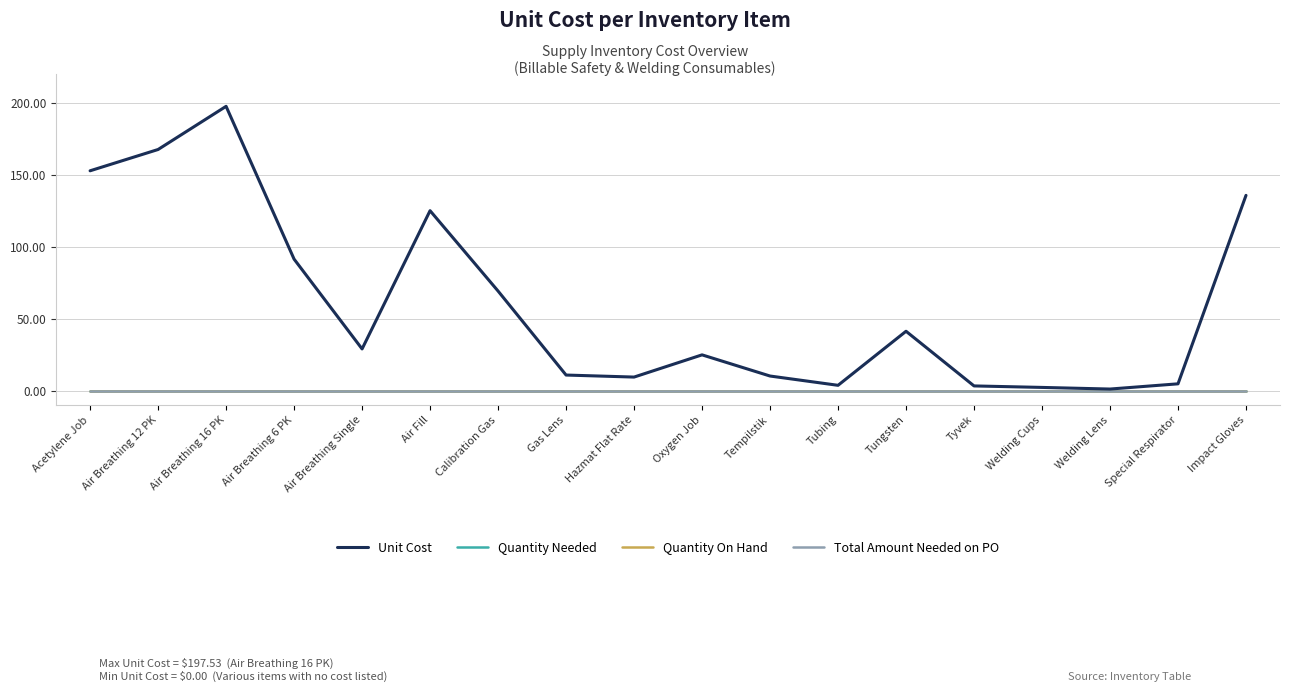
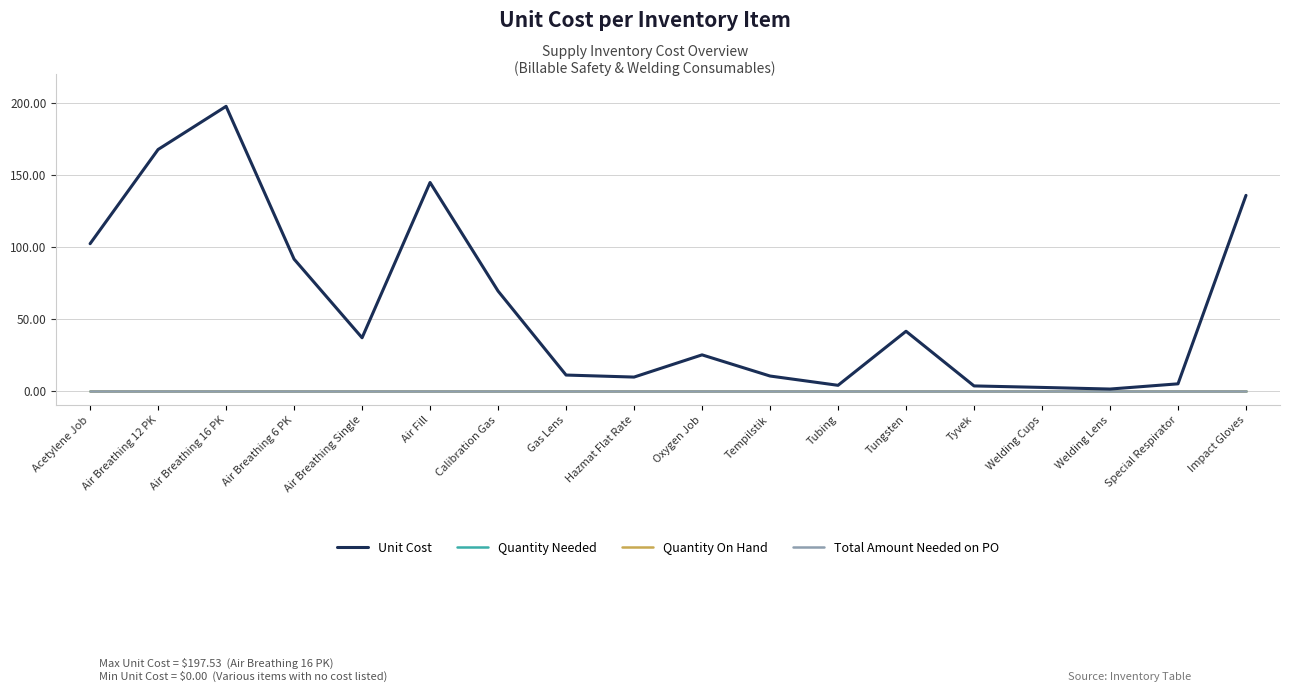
Unit Cost, Acetylene Job: 153 -> 102
Unit Cost, Air Breathing Single: 29 -> 37
Unit Cost, Air Fill: 125 -> 145
